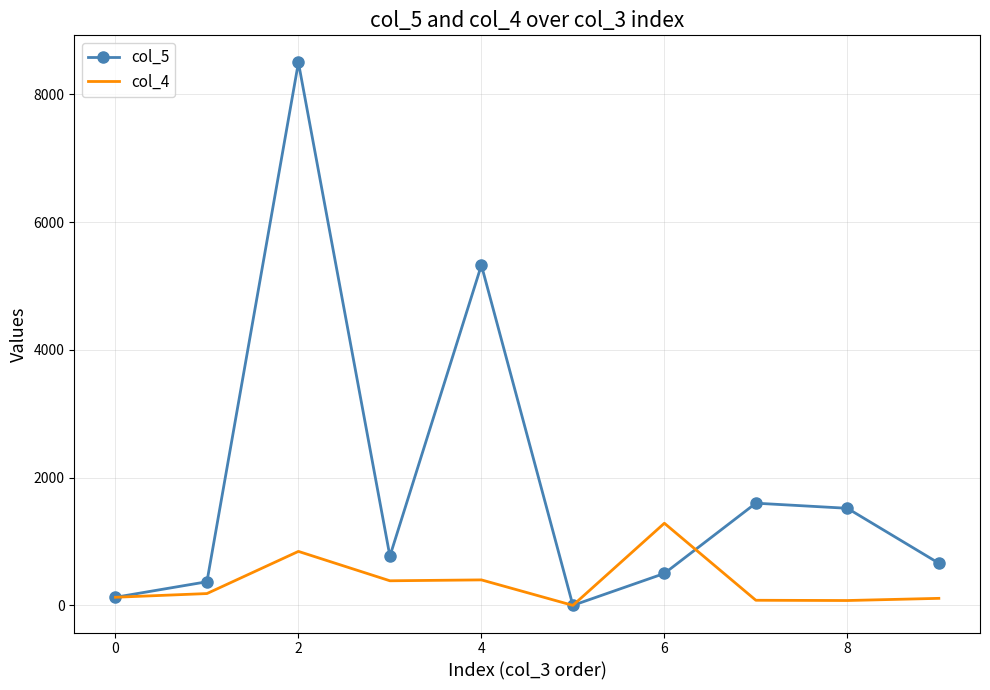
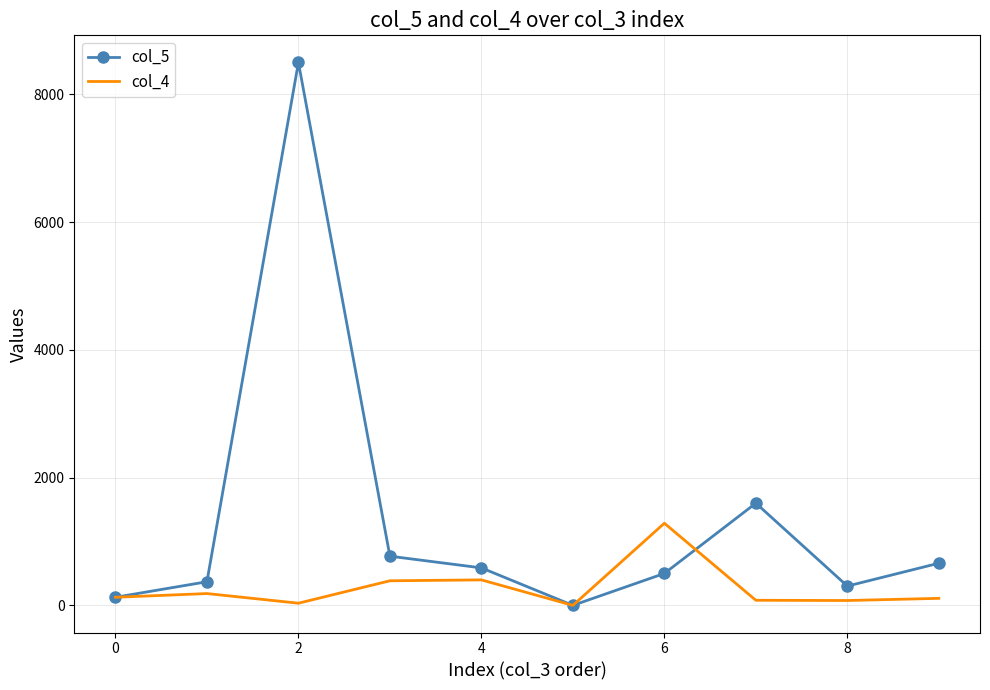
col_4, 2: 800 -> 0
col_5, 4: 5300 -> 600
col_5, 8: 1500 -> 300
